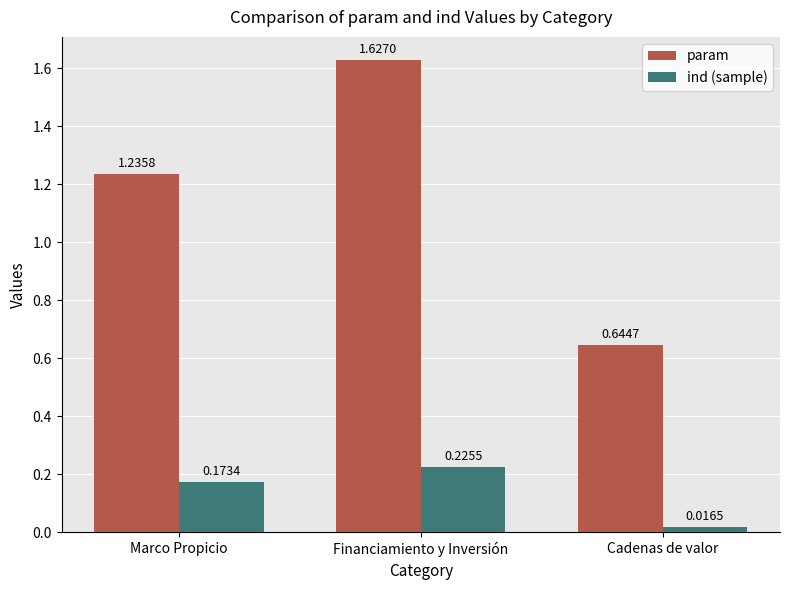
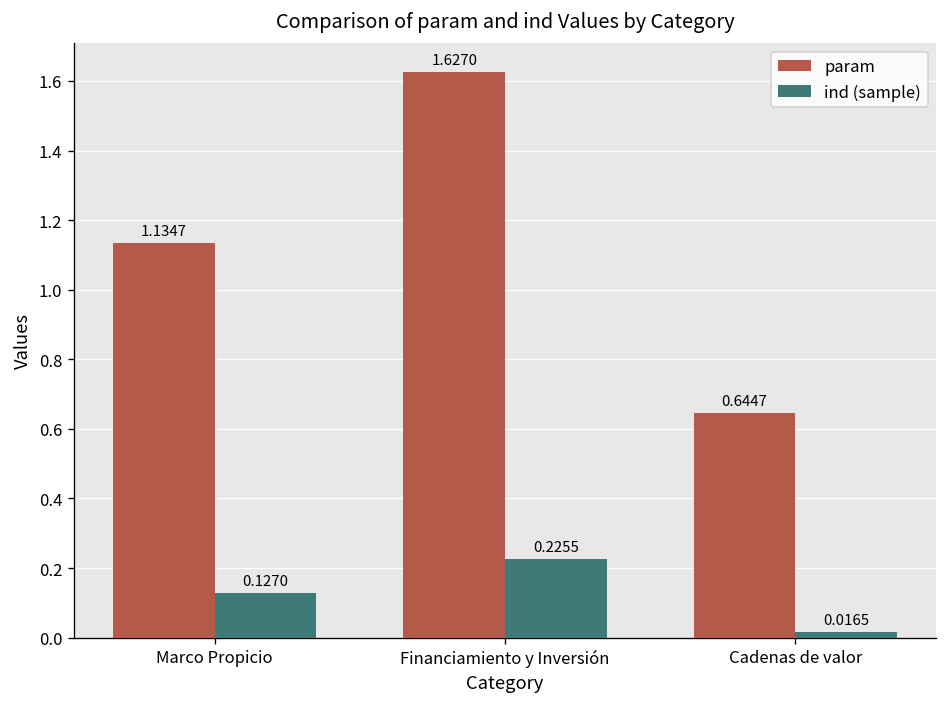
param, Marco Propicio: 1.2358 -> 1.1347
ind (sample), Marco Propicio: 0.1734 -> 0.1270
